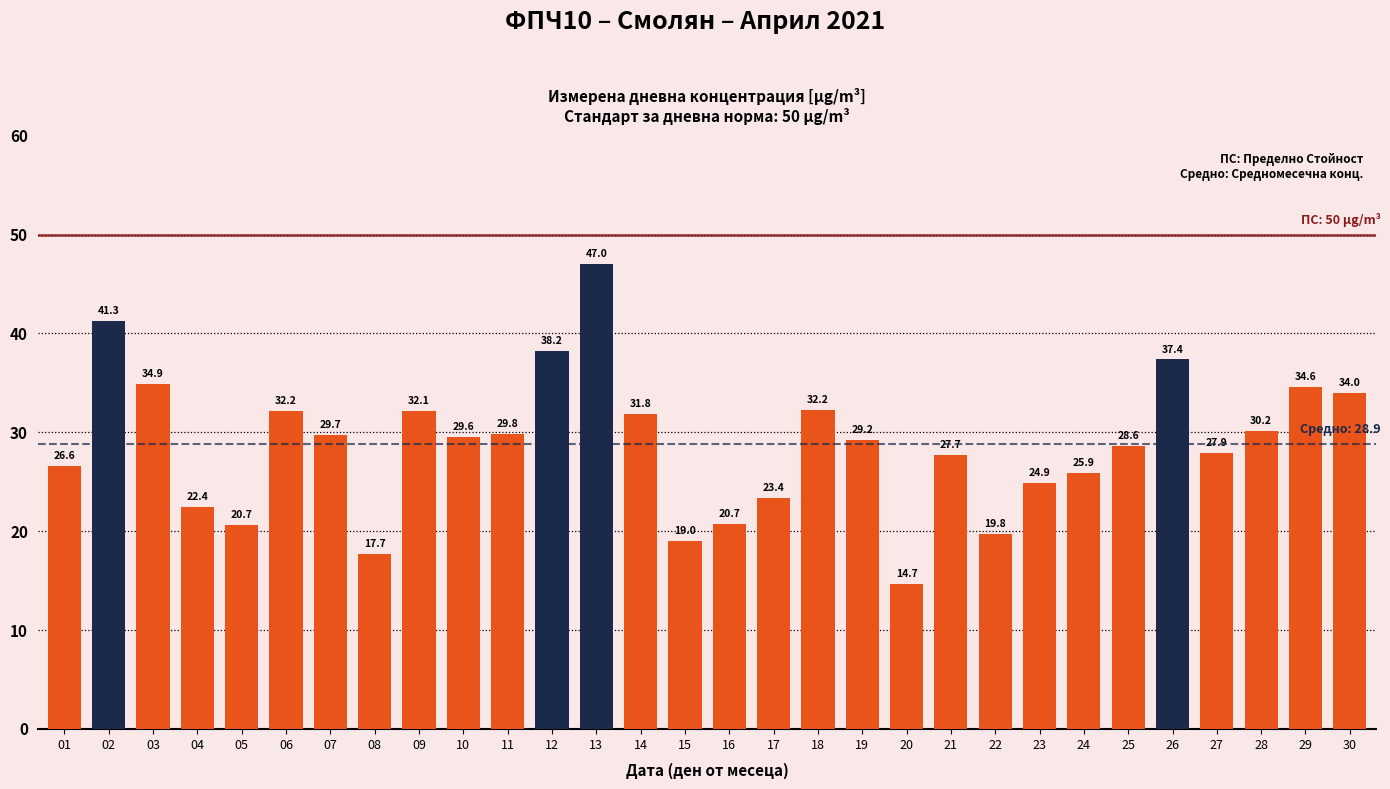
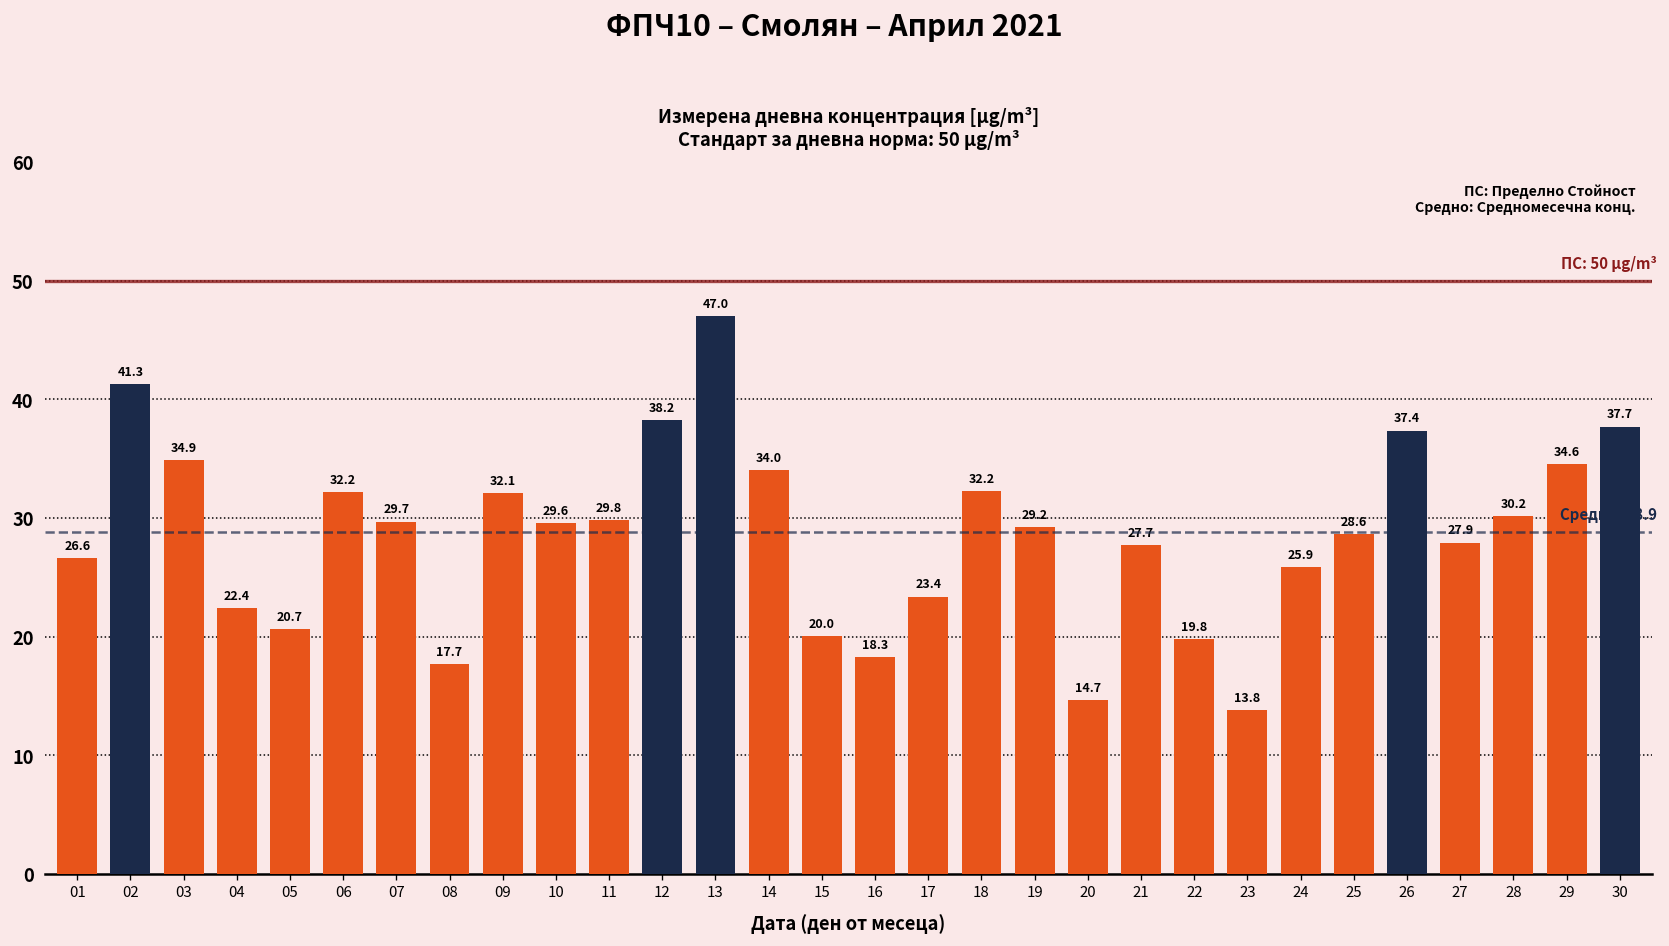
14: 31.8 -> 34.0
15: 19.0 -> 20.0
16: 20.7 -> 18.3
23: 24.9 -> 13.8
30: 34.0 -> 37.7
